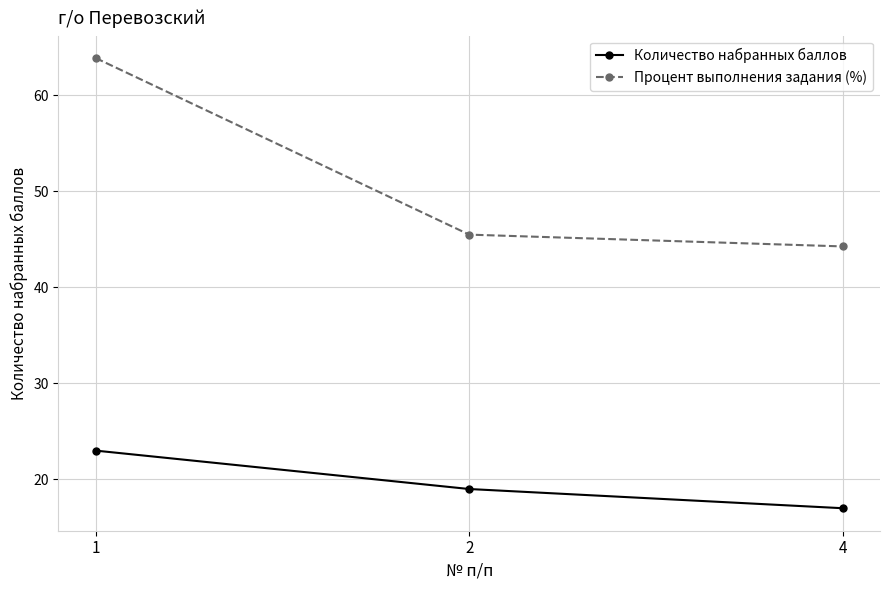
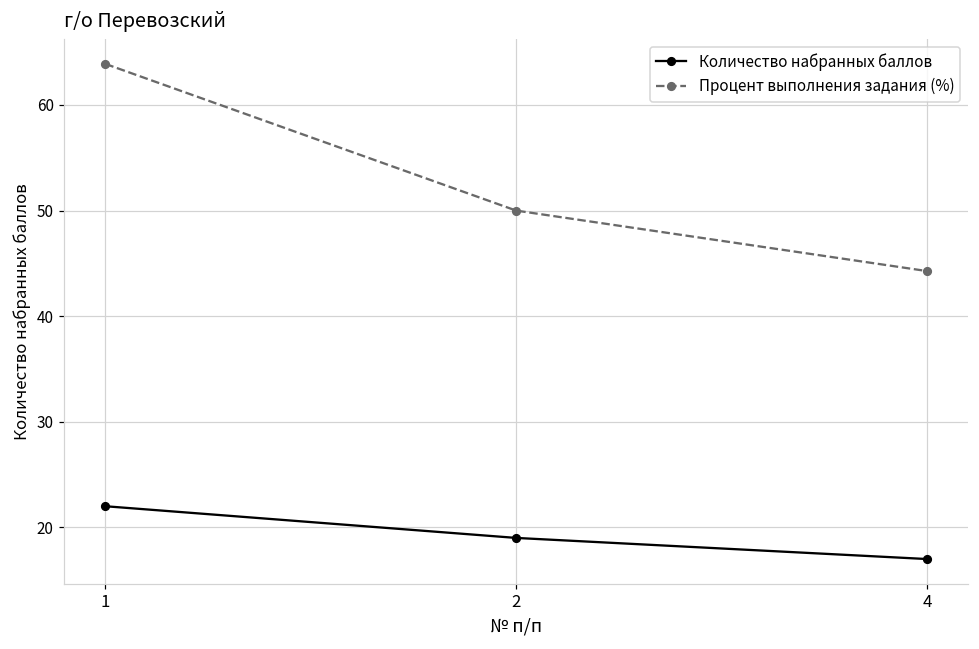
Количество набранных баллов, 1: 23 -> 22
Процент выполнения задания (%), 2: 46 -> 50
